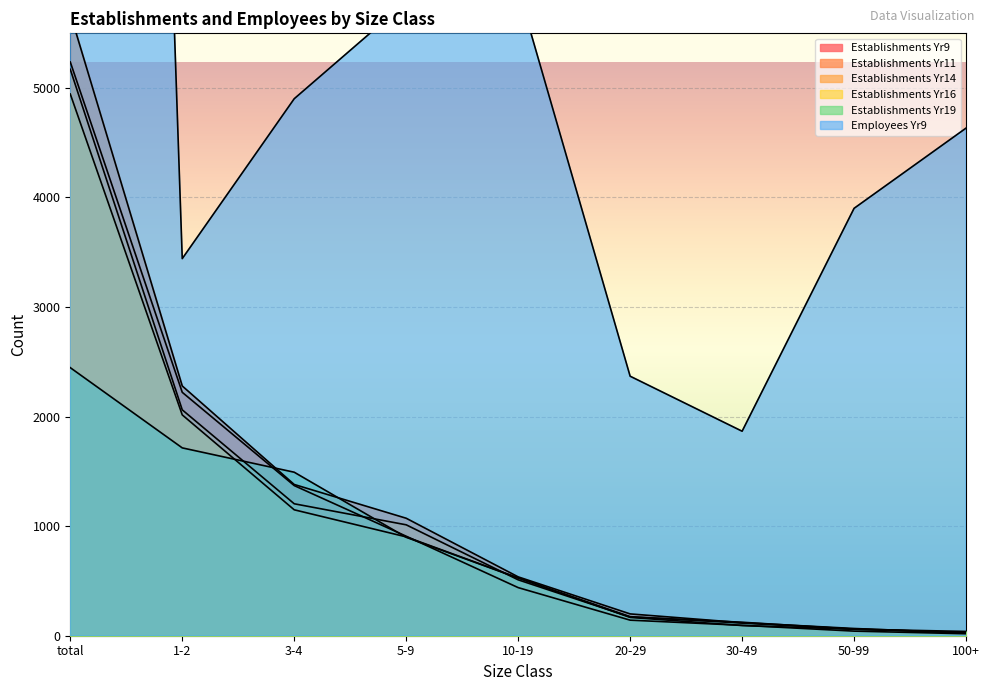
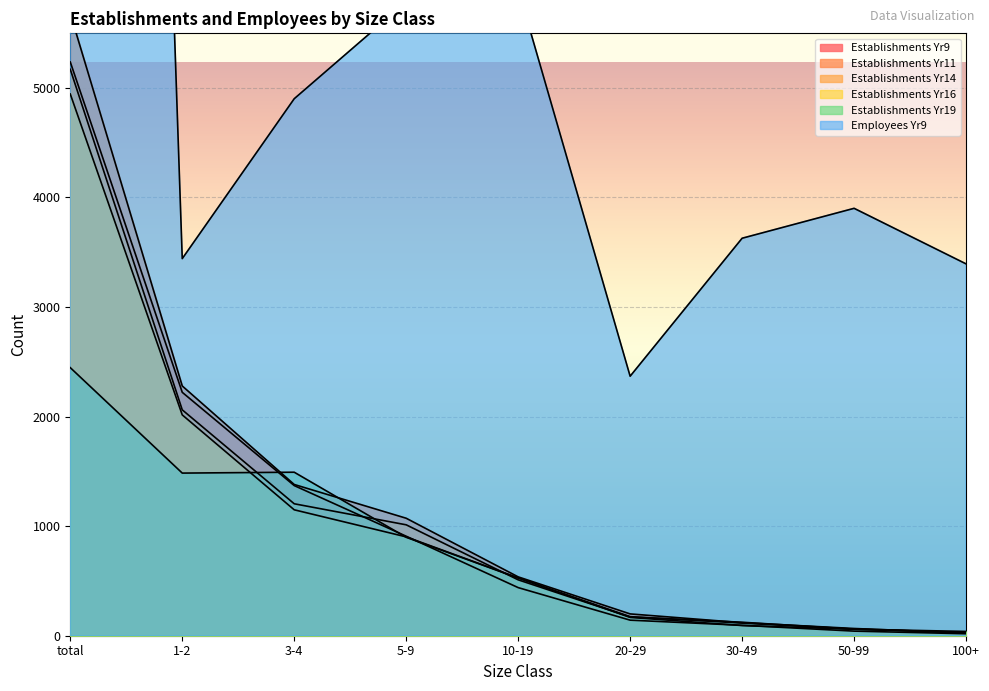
Establishments Yr19, 1-2: 1710 -> 1480
Employees Yr9, 30-49: 1870 -> 3630
Employees Yr9, 100+: 4630 -> 3390
